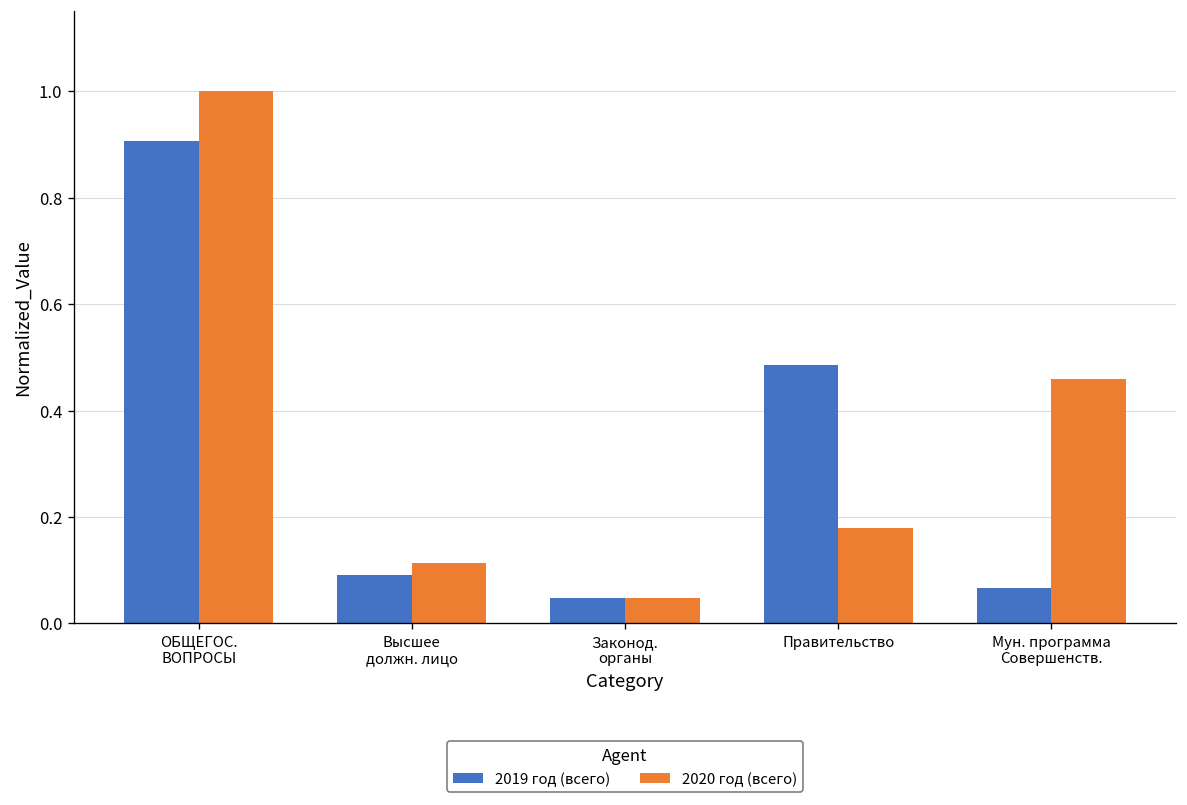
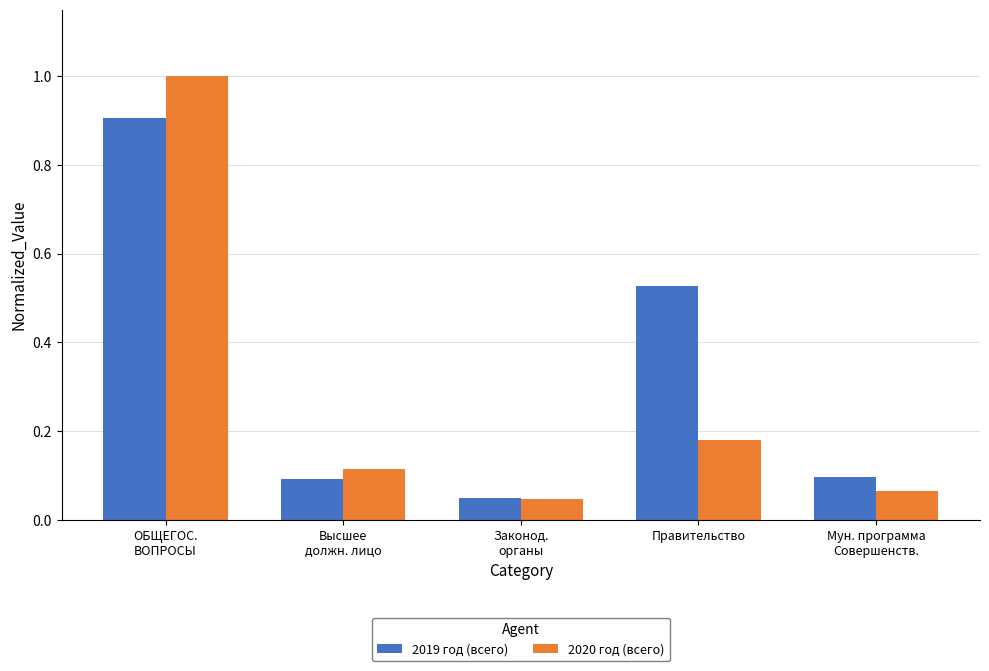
2019 год (всего), Правительство: 0.49 -> 0.53
2019 год (всего), Мун. программа Совершенств.: 0.07 -> 0.10
2020 год (всего), Мун. программа Совершенств.: 0.46 -> 0.07
